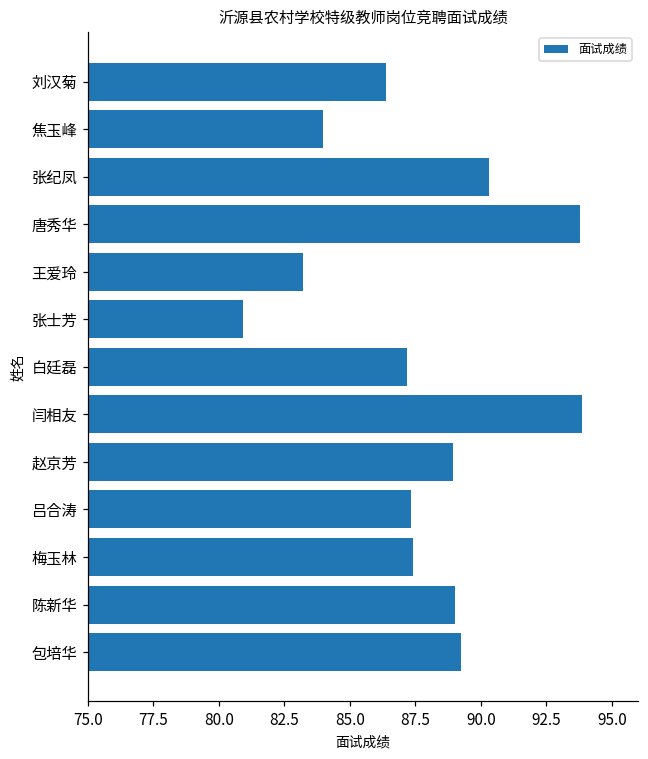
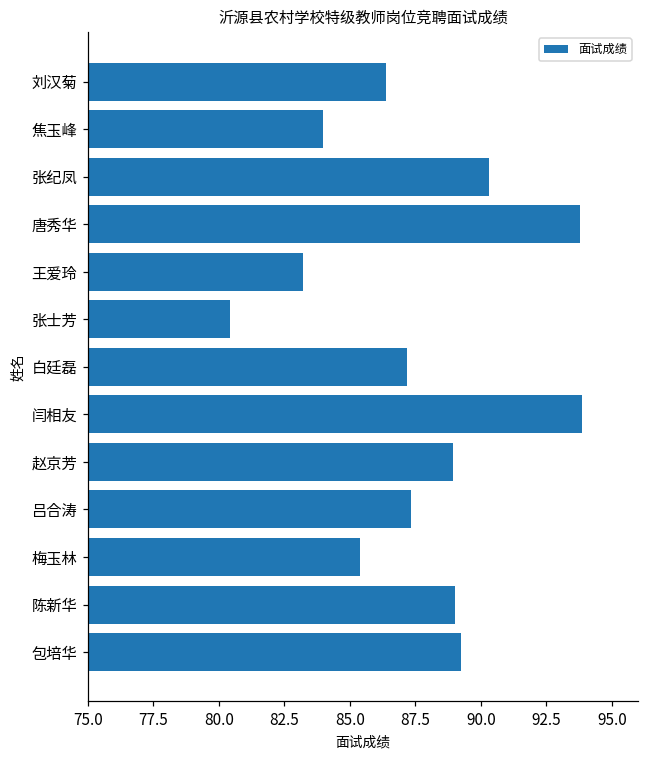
张士芳: 80.9 -> 80.4
梅玉林: 87.4 -> 85.4
